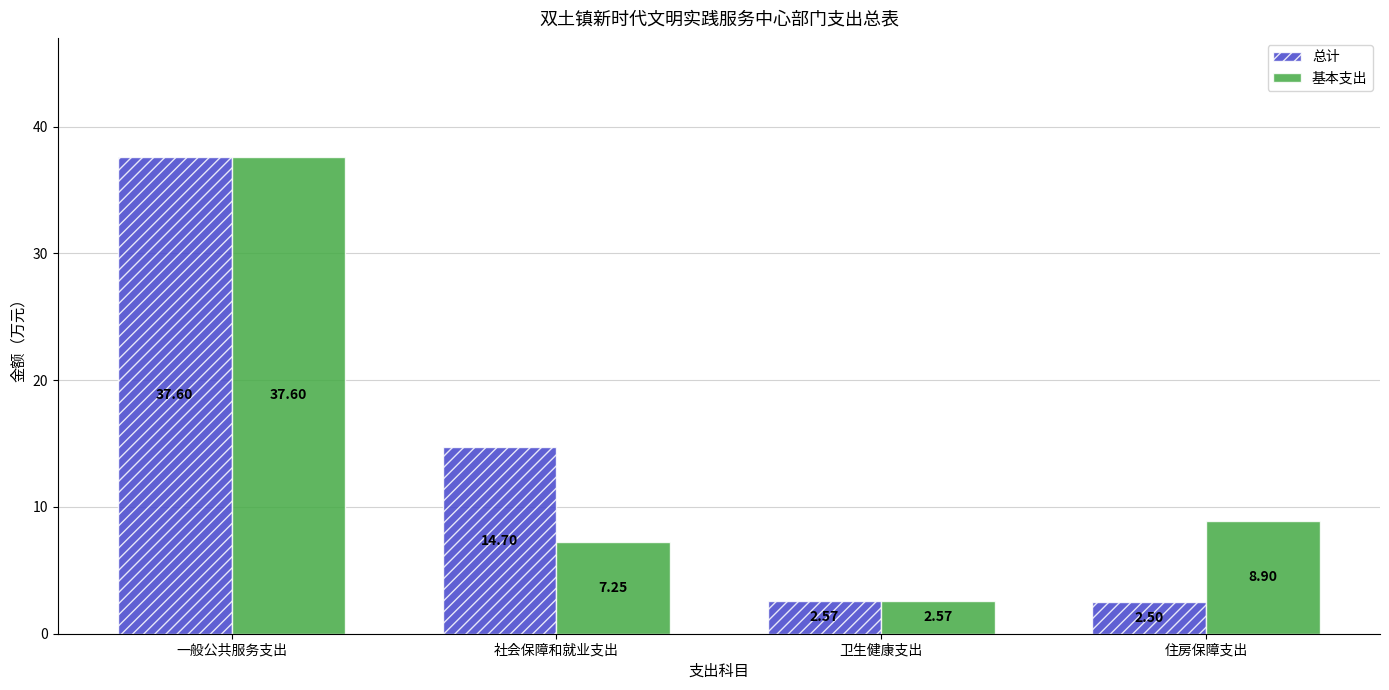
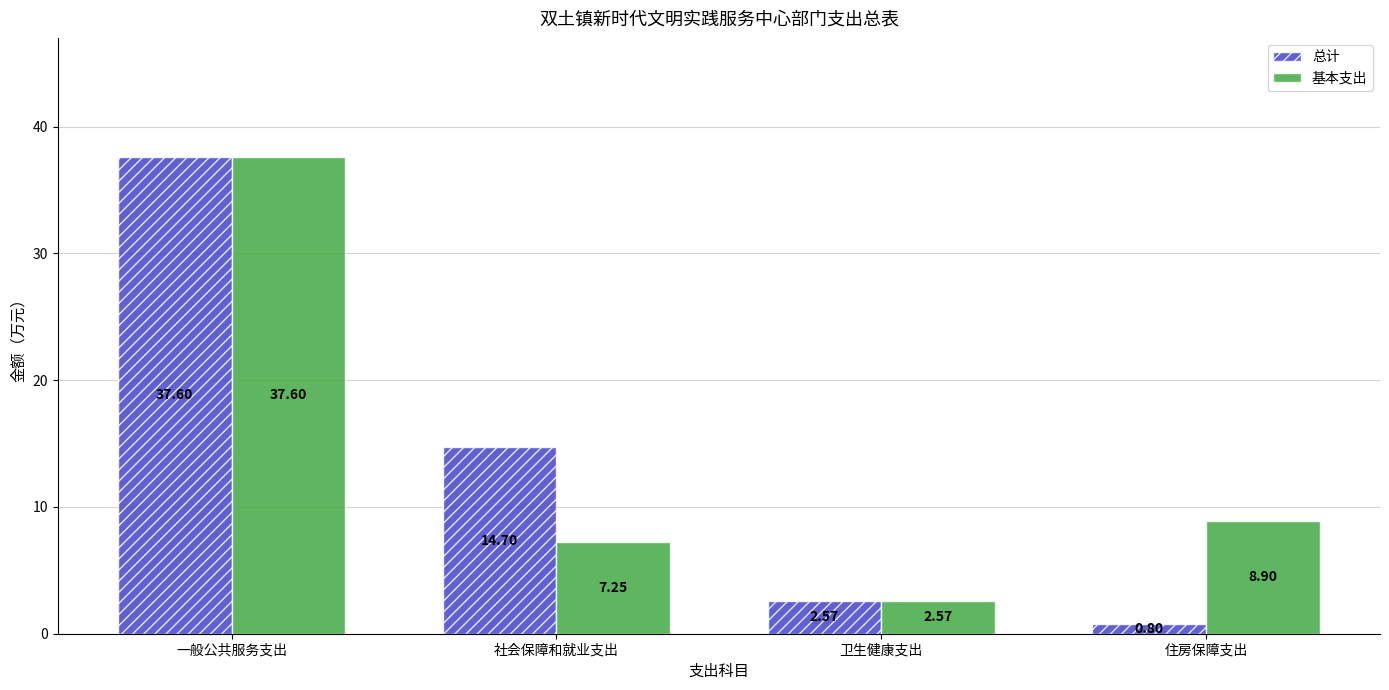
总计, 住房保障支出: 2.50 -> 0.80
